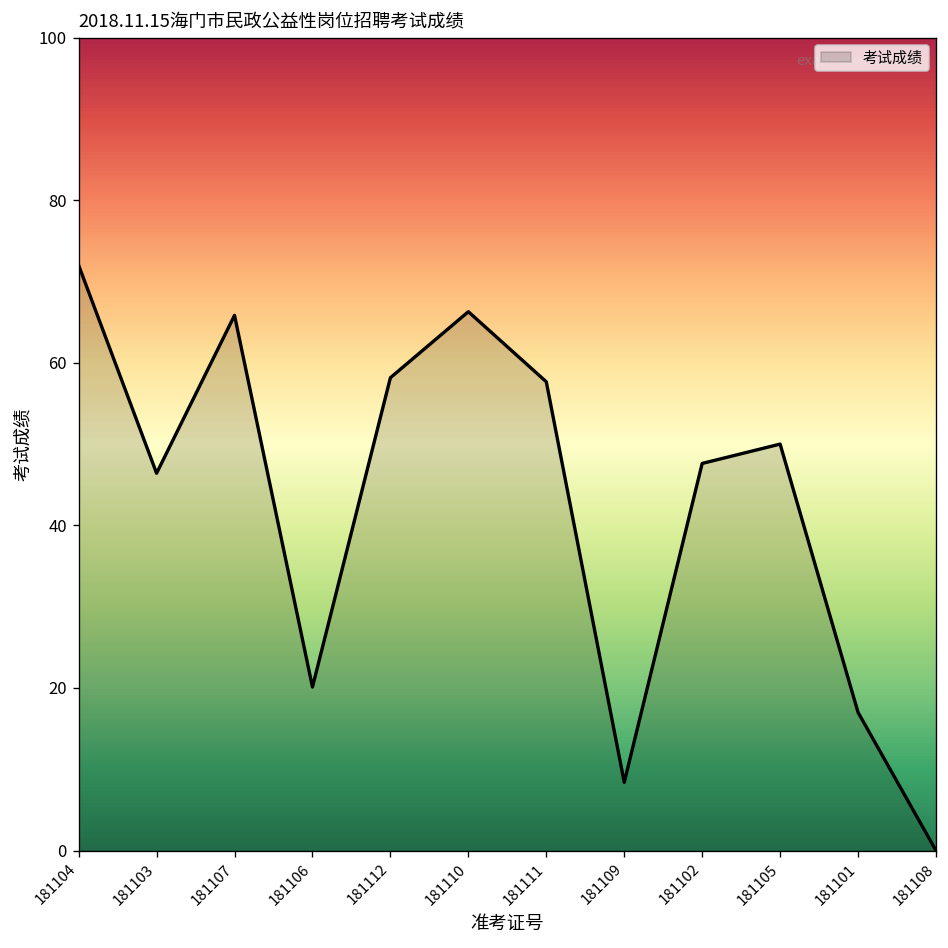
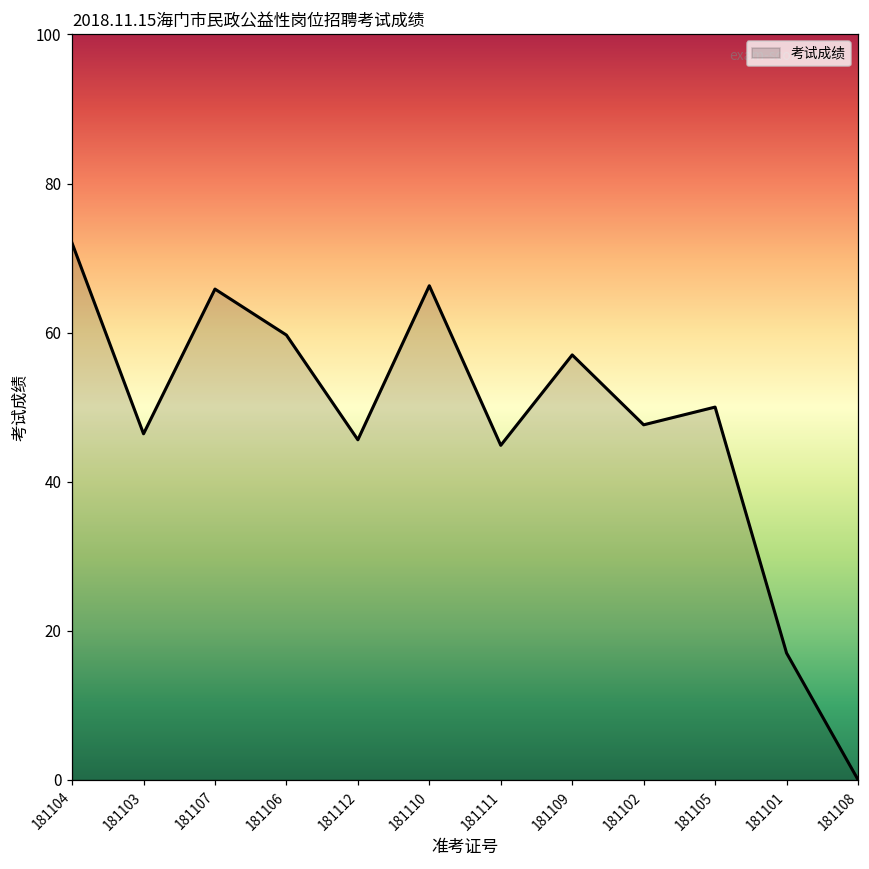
181106: 20 -> 60
181112: 58 -> 46
181111: 58 -> 45
181109: 8 -> 57
